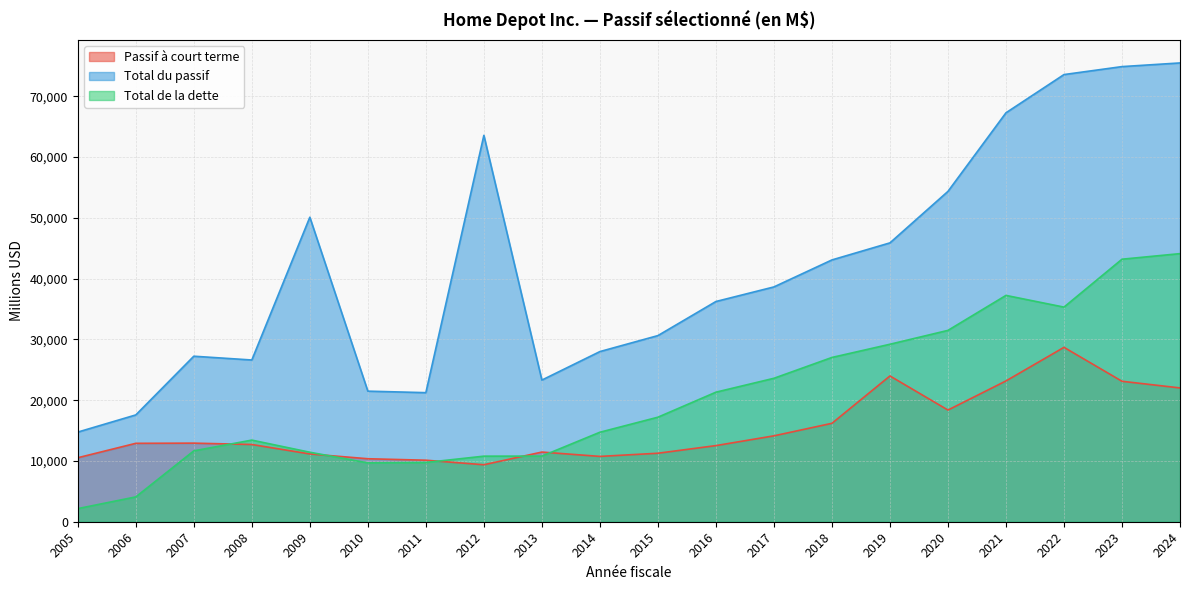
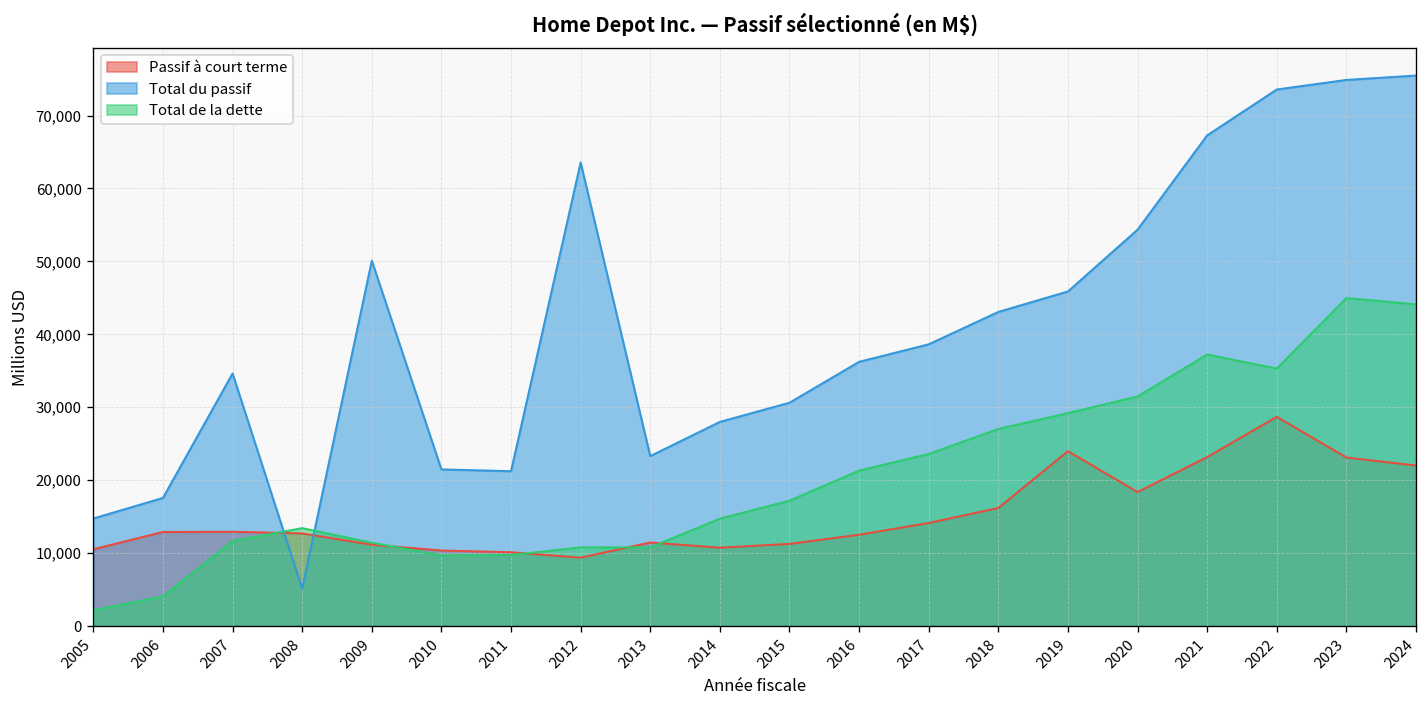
Total du passif, 2007: 27,000 -> 35,000
Total du passif, 2008: 27,000 -> 5,000
Total de la dette, 2023: 43,000 -> 45,000
